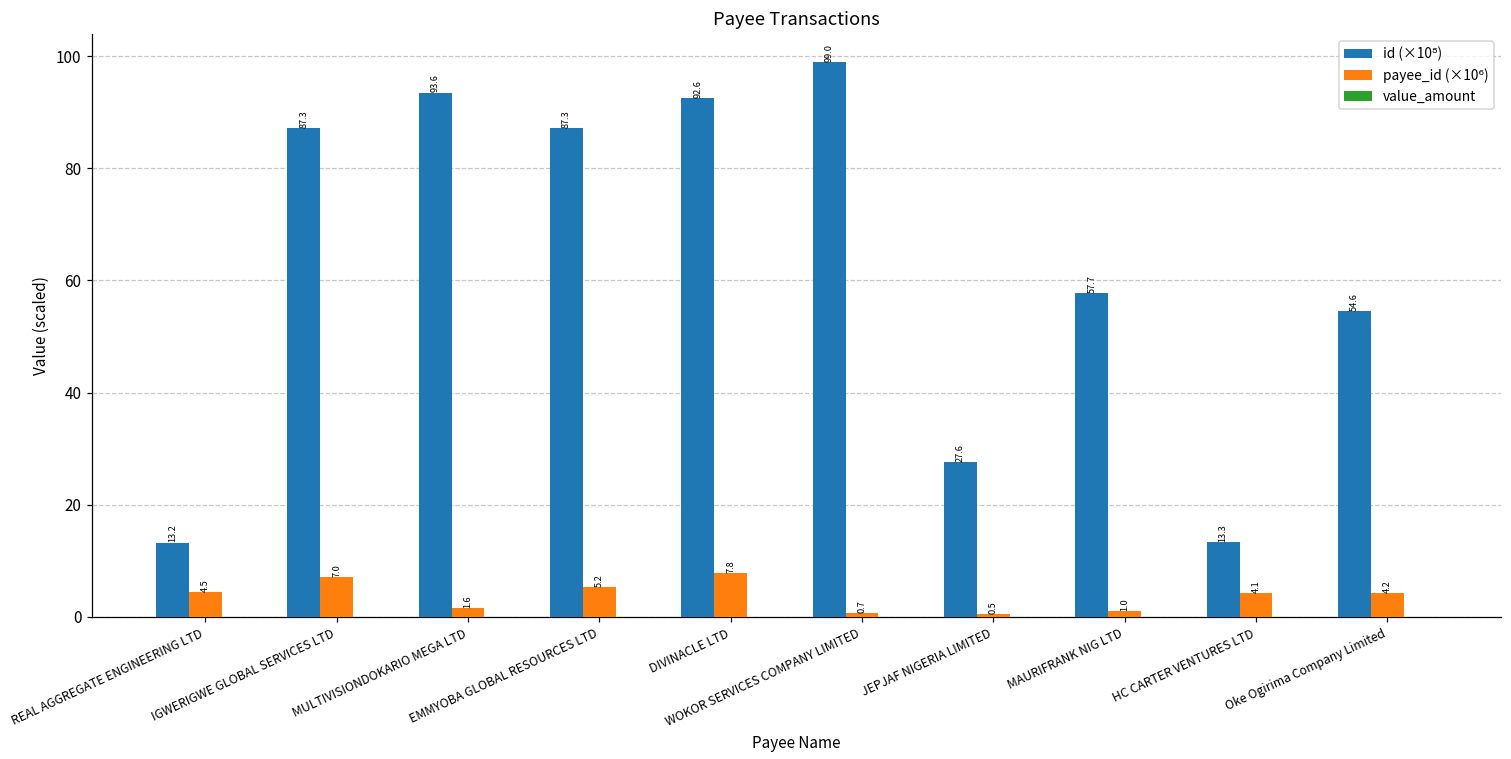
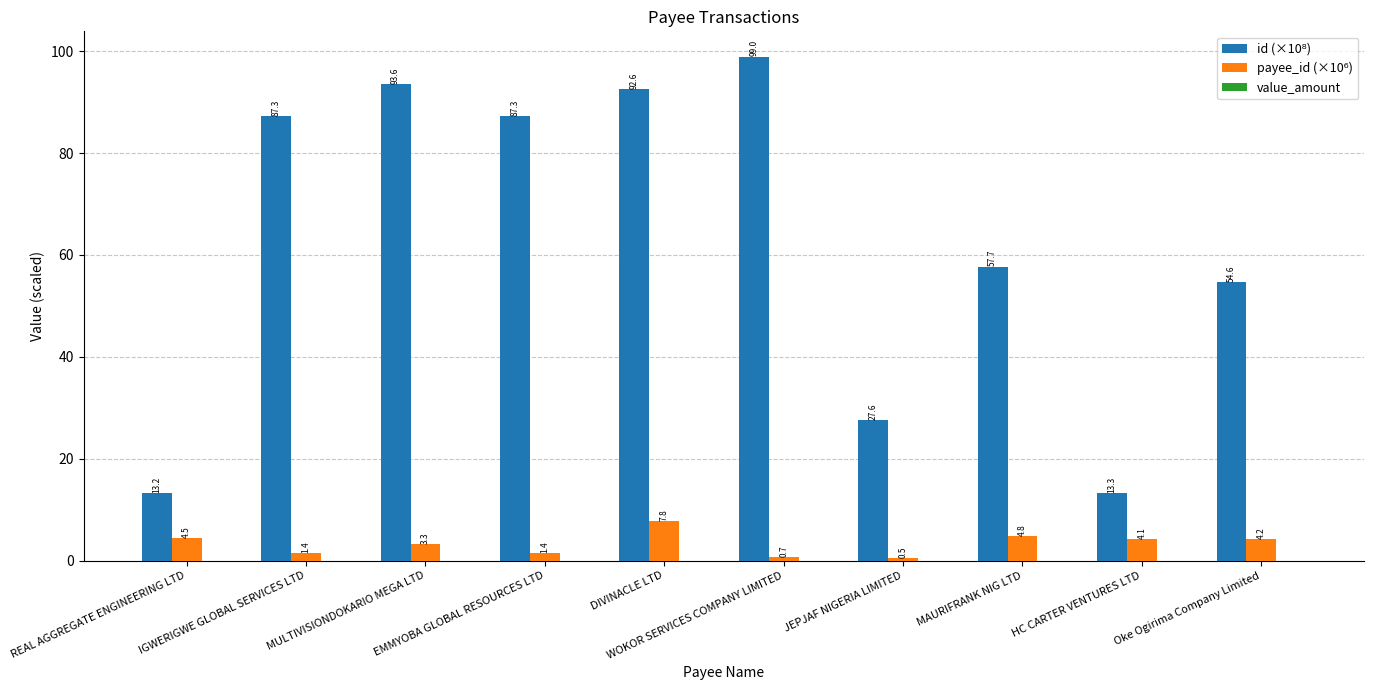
payee_id (×10⁶), IGWERIGWE GLOBAL SERVICES LTD: 7.0 -> 1.4
payee_id (×10⁶), MULTIVISIONDOKARIO MEGA LTD: 1.6 -> 3.3
payee_id (×10⁶), EMMYOBA GLOBAL RESOURCES LTD: 5.2 -> 1.4
payee_id (×10⁶), MAURIFRANK NIG LTD: 1.0 -> 4.8
